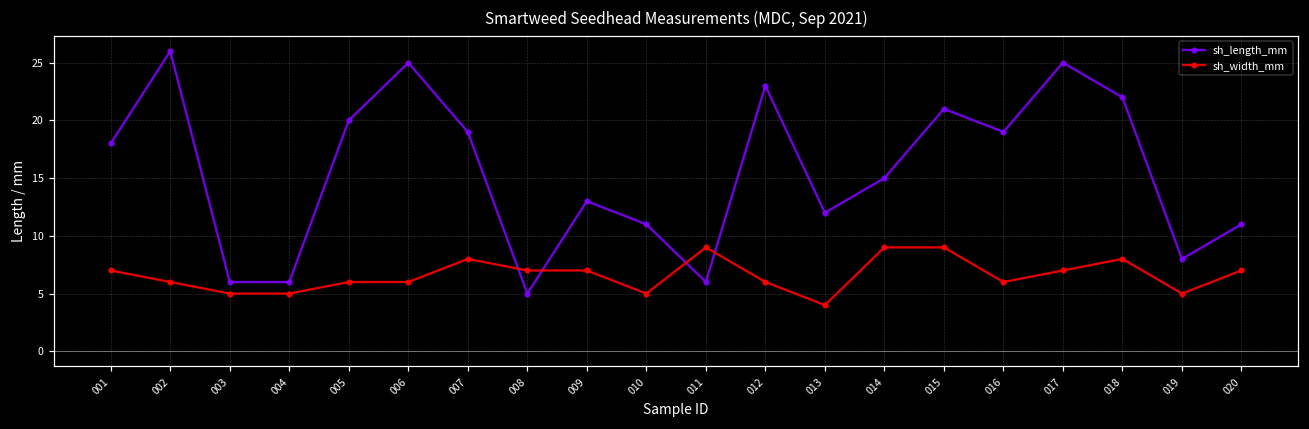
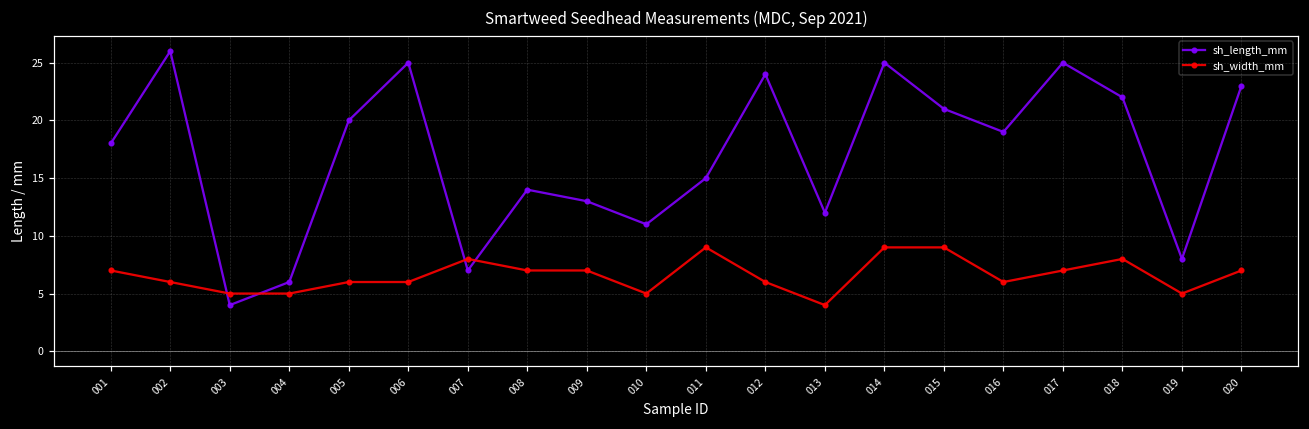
sh_length_mm, 003: 6 -> 4
sh_length_mm, 007: 19 -> 7
sh_length_mm, 008: 5 -> 14
sh_length_mm, 011: 6 -> 15
sh_length_mm, 012: 23 -> 24
sh_length_mm, 014: 15 -> 25
sh_length_mm, 020: 11 -> 23
